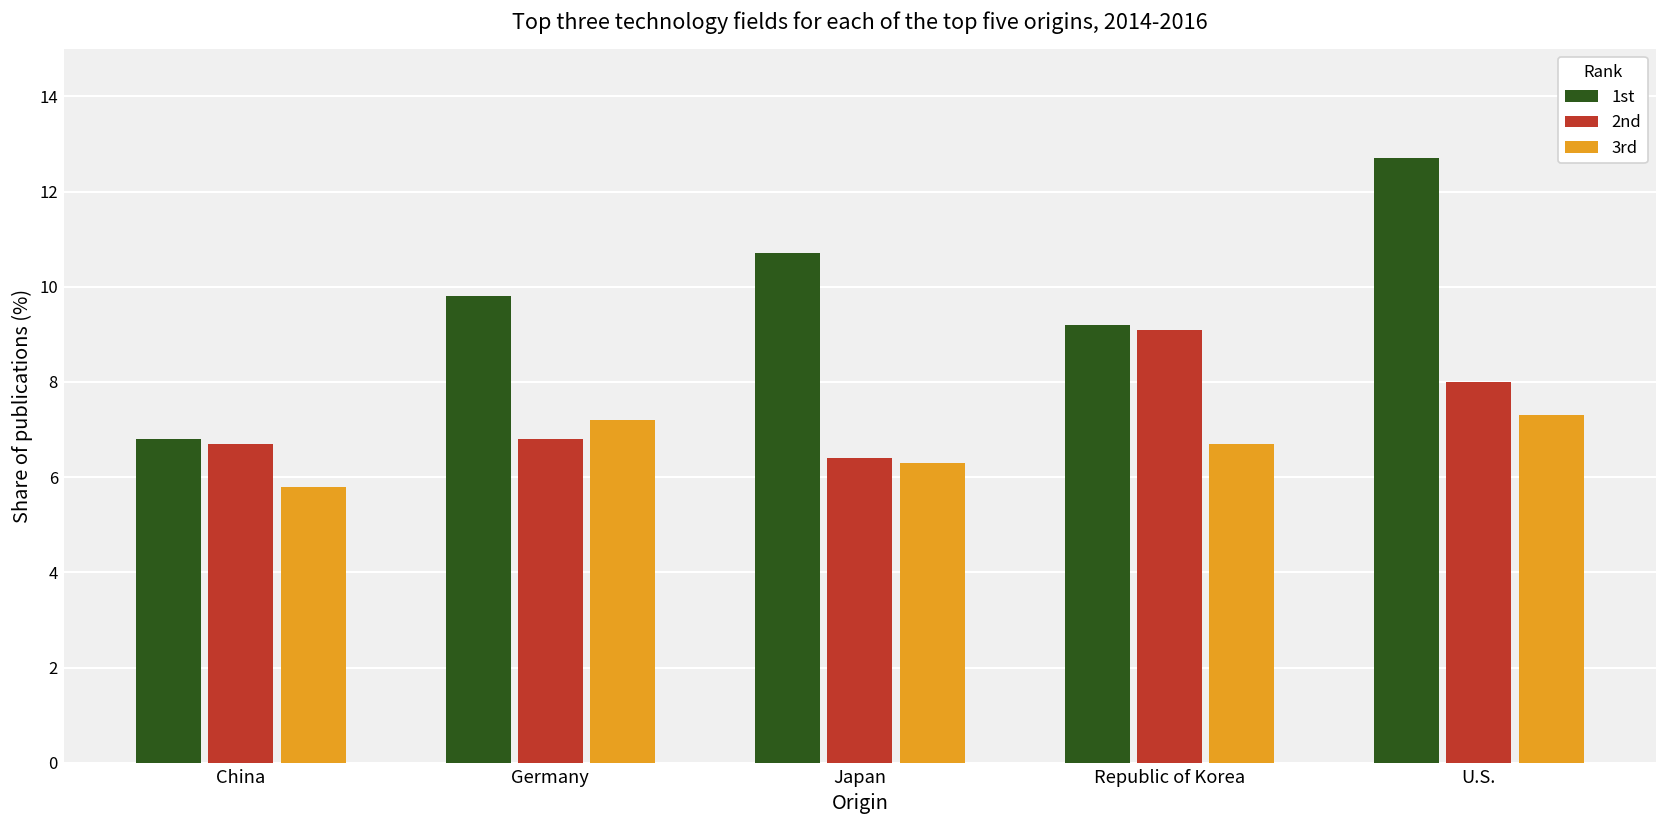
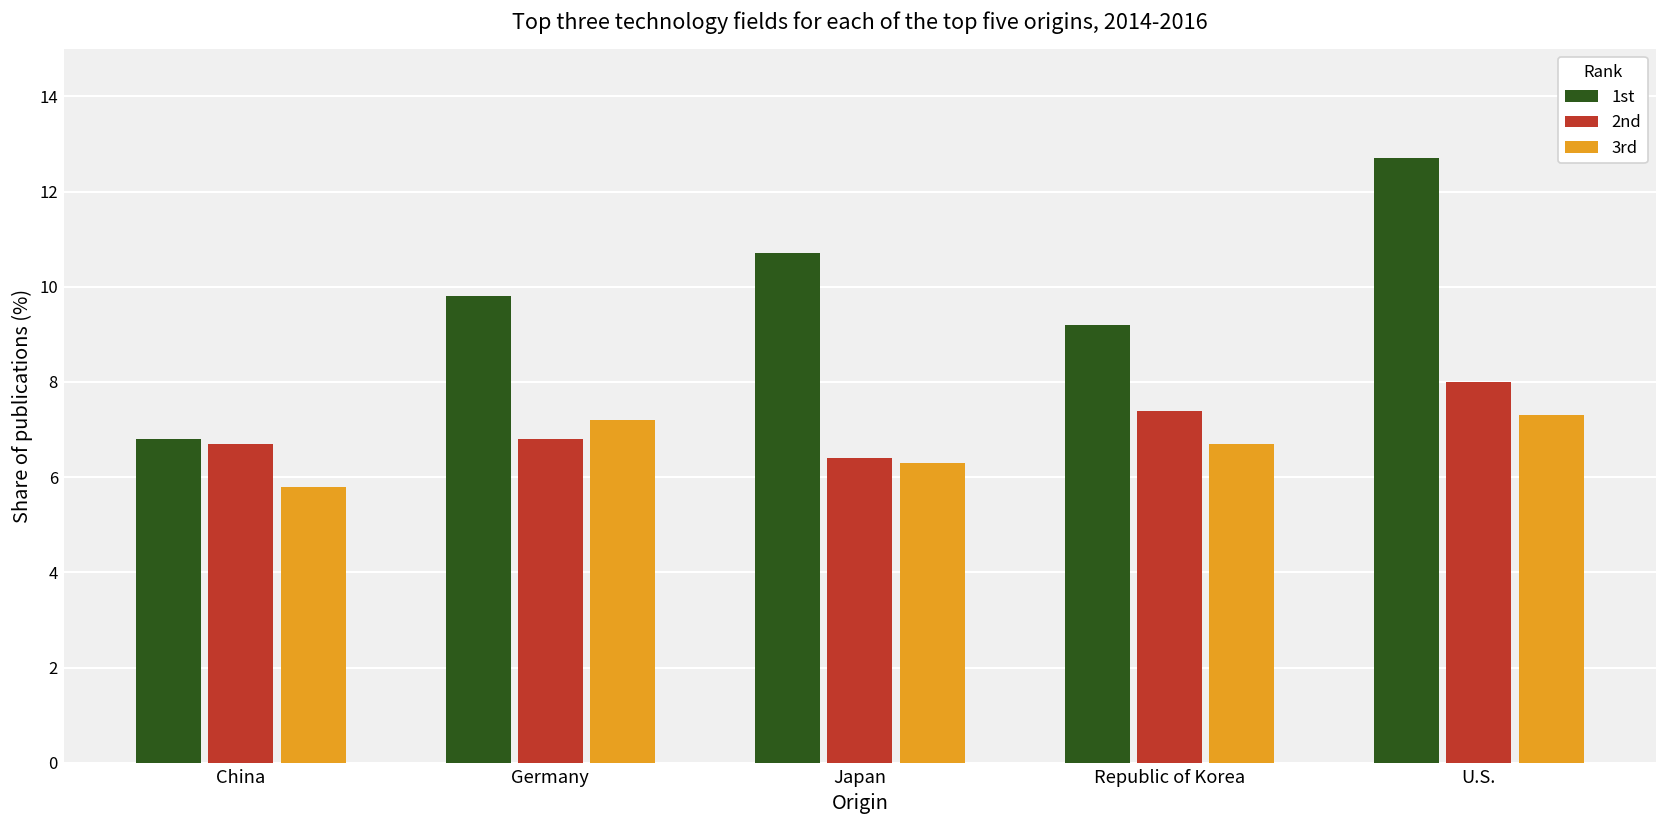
2nd, Republic of Korea: 9.1 -> 7.4
